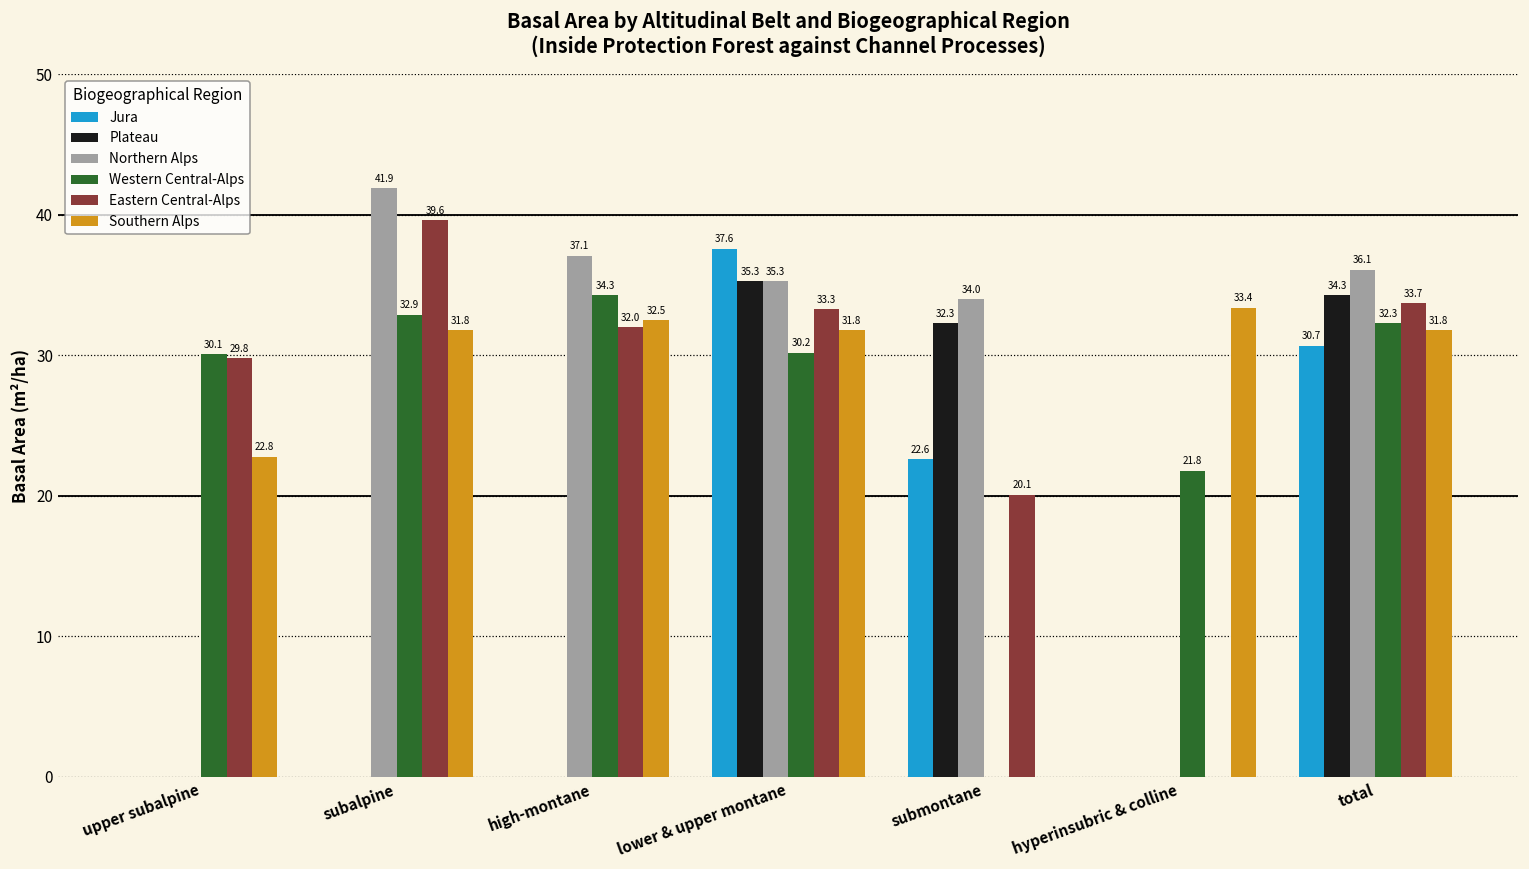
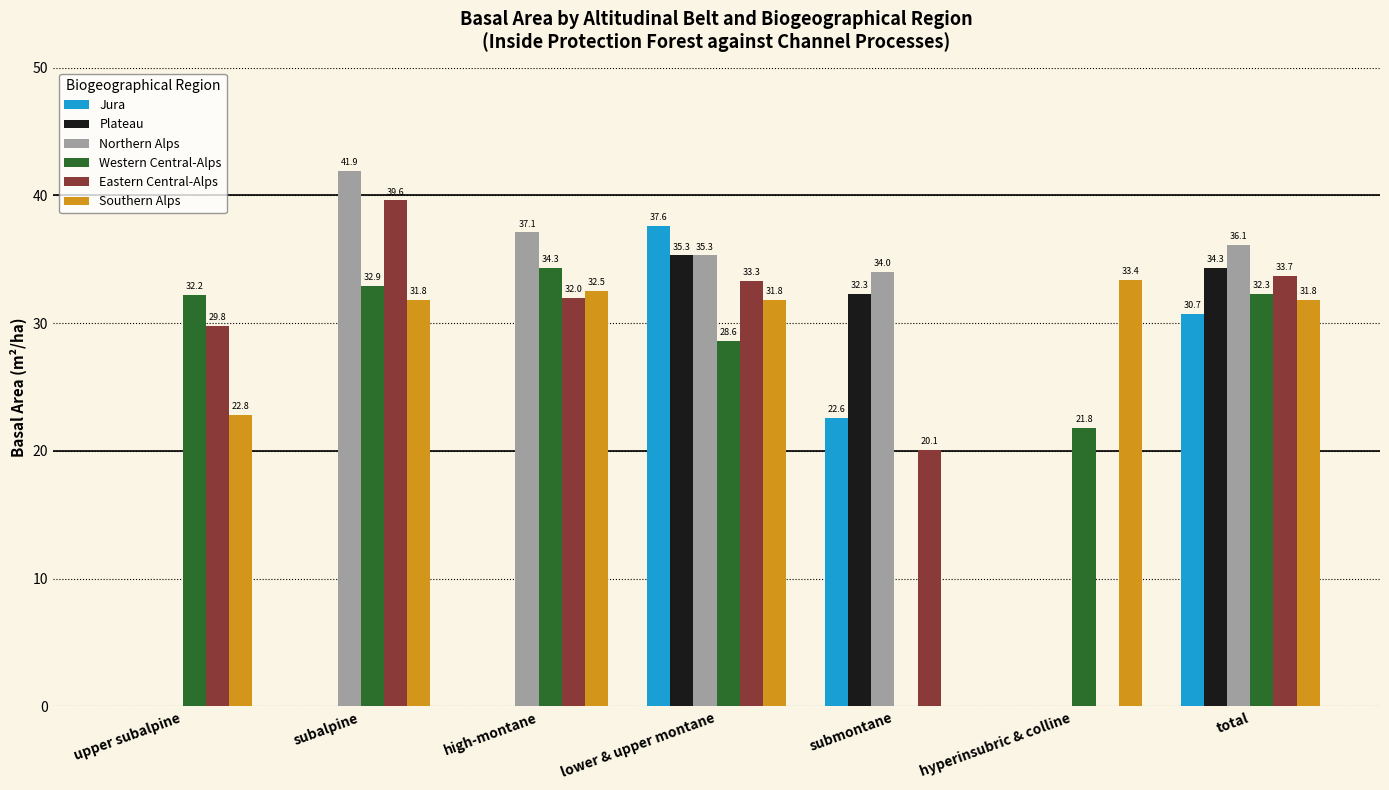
Western Central-Alps, upper subalpine: 30.1 -> 32.2
Western Central-Alps, lower & upper montane: 30.2 -> 28.6
